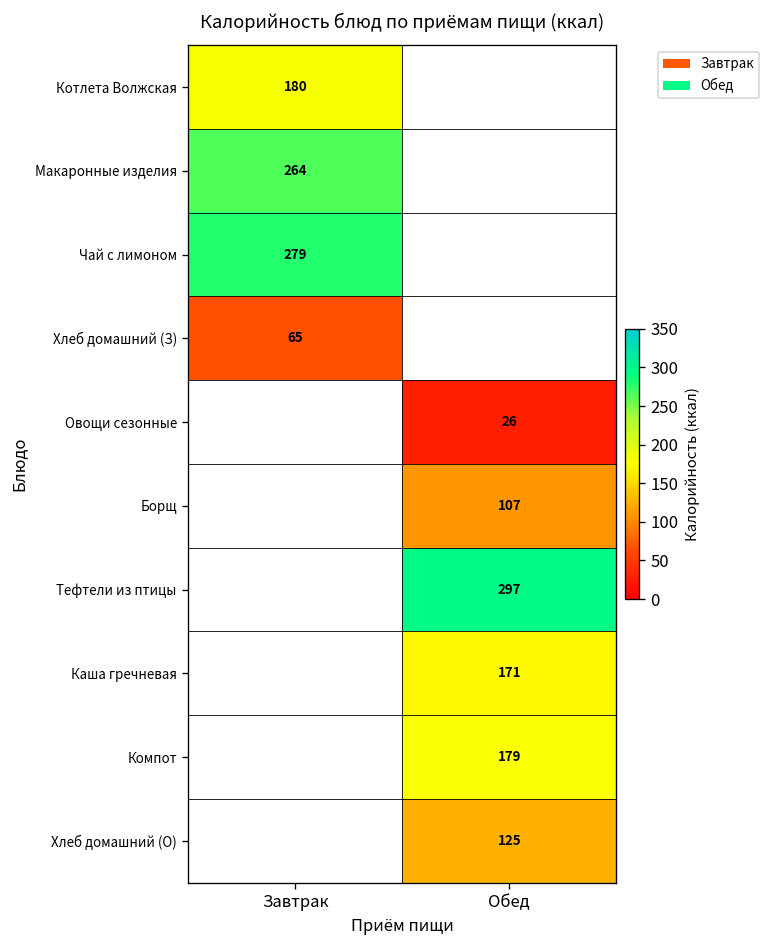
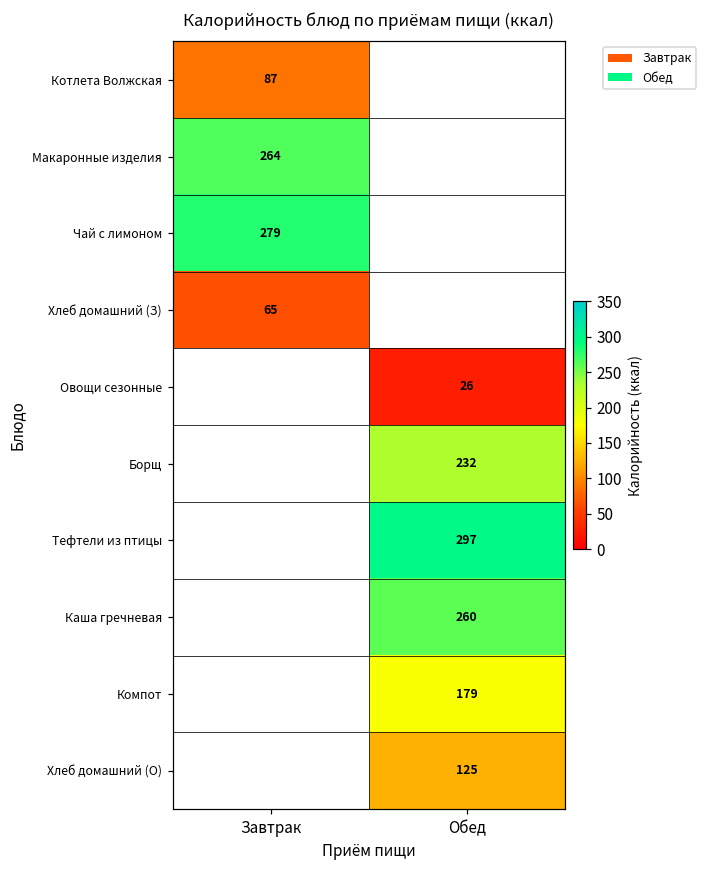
Котлета Волжская, Завтрак: 180 -> 87
Борщ, Обед: 107 -> 232
Каша гречневая, Обед: 171 -> 260
